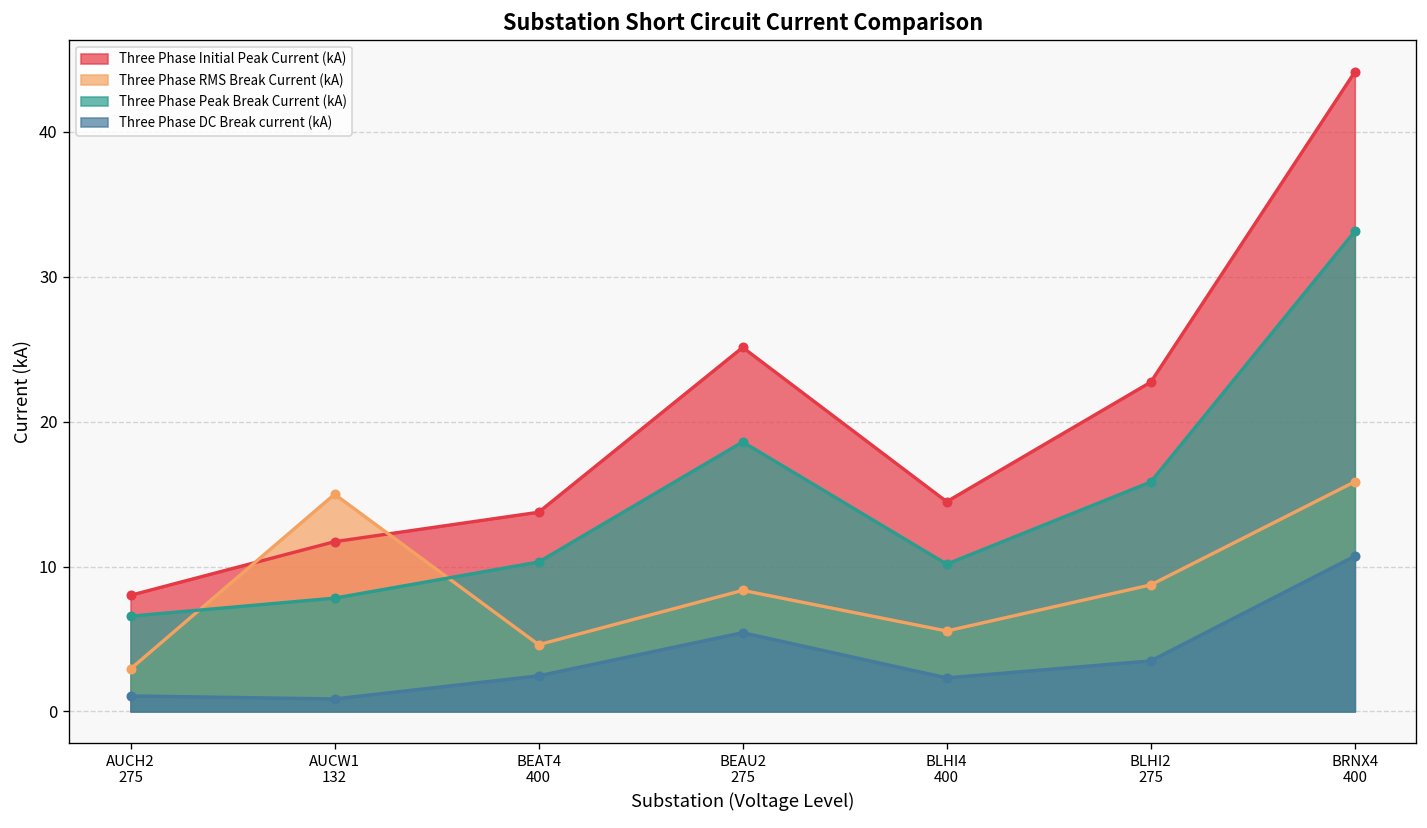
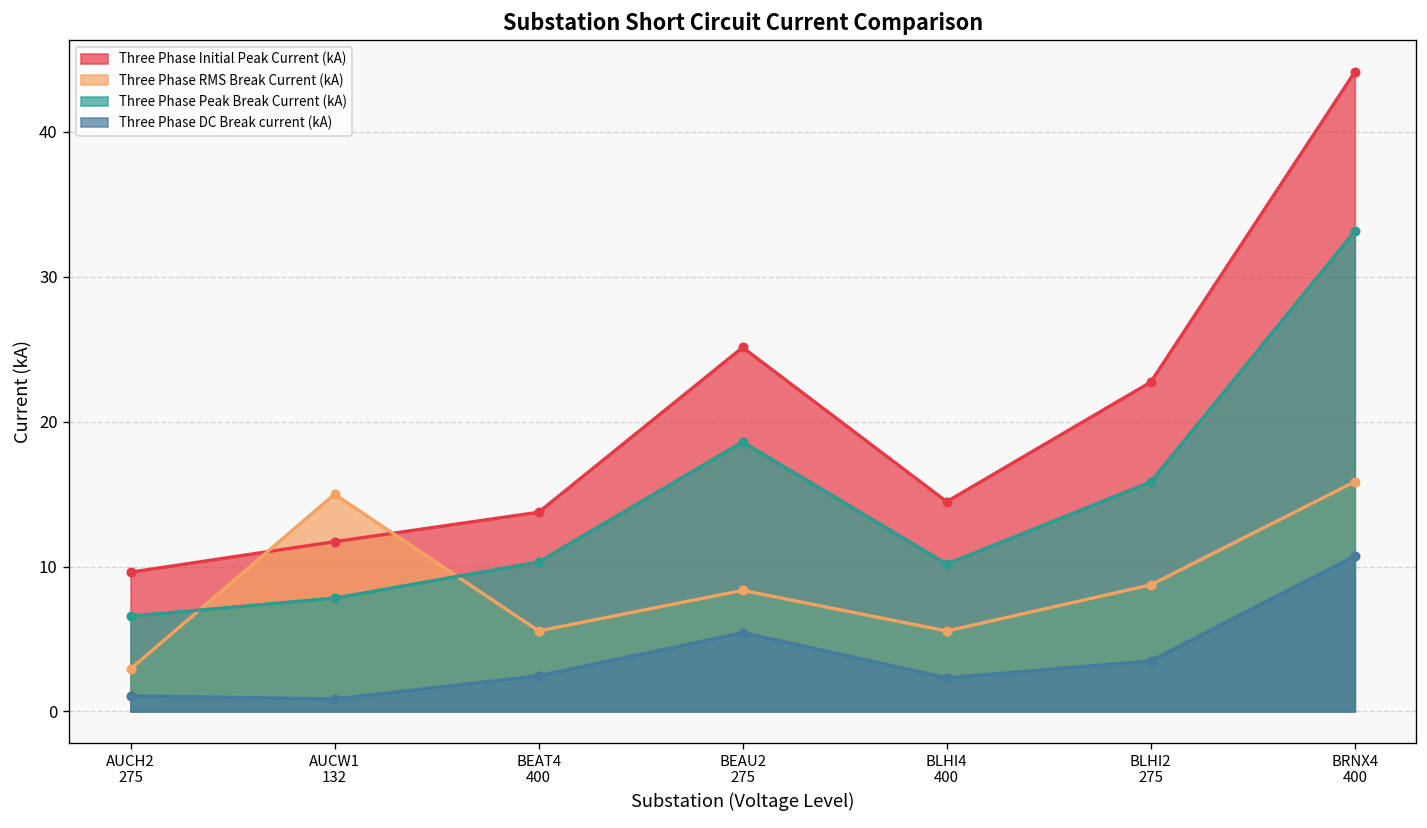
Three Phase Initial Peak Current (kA), AUCH2 275: 8.0 -> 9.6
Three Phase RMS Break Current (kA), BEAT4 400: 4.6 -> 5.6
